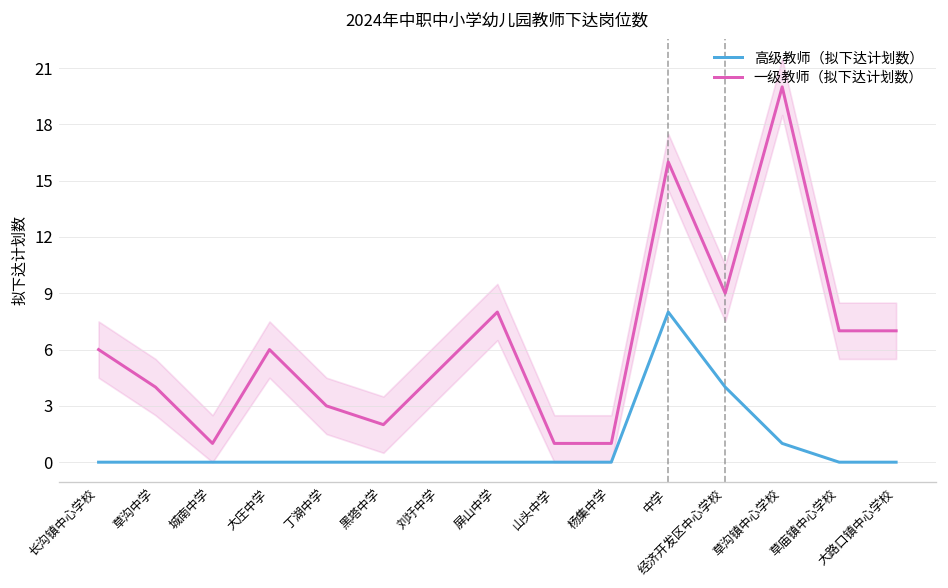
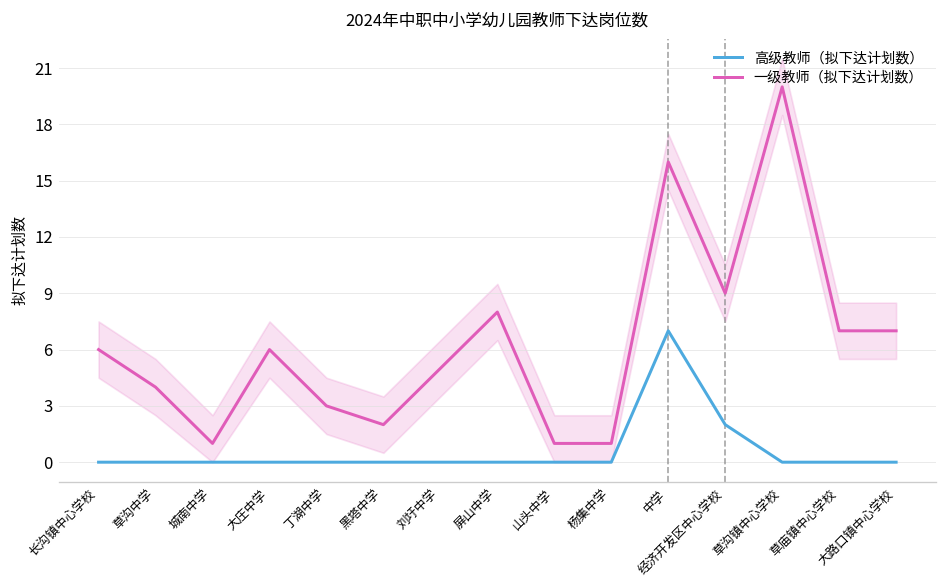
高级教师（拟下达计划数）, 中学: 8 -> 7
高级教师（拟下达计划数）, 经济开发区中心学校: 4 -> 2
高级教师（拟下达计划数）, 草沟镇中心学校: 1 -> 0
